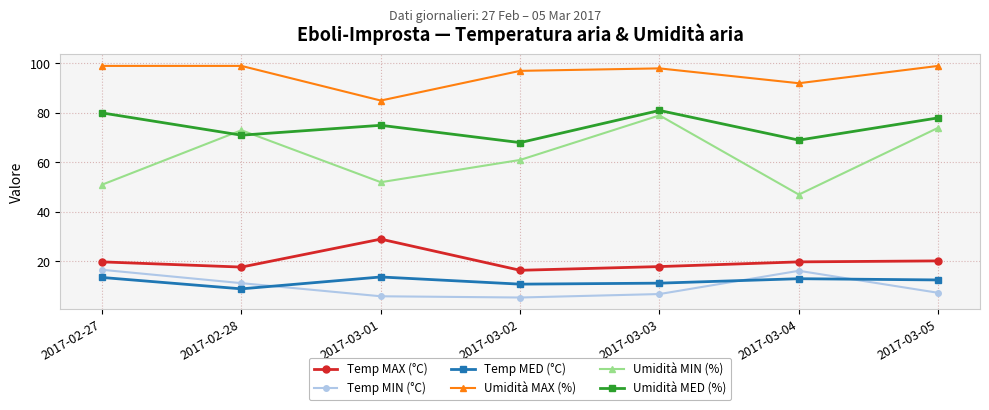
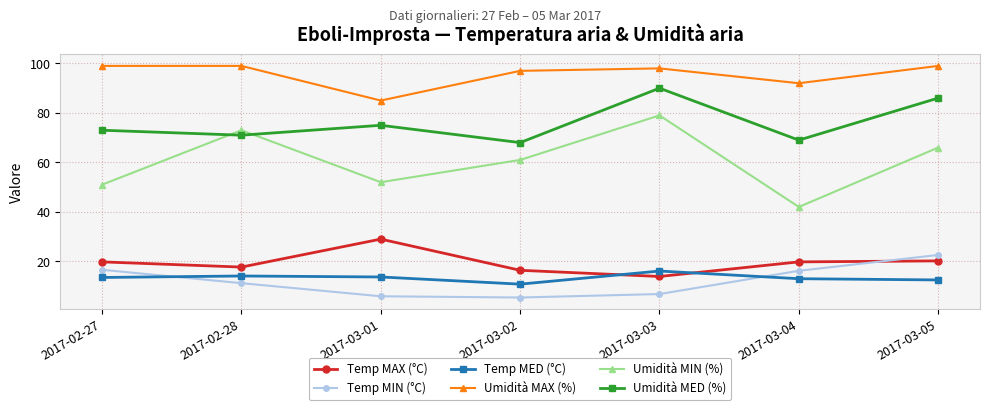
Umidità MED (%), 2017-02-27: 80 -> 73
Temp MED (°C), 2017-02-28: 9 -> 14
Temp MAX (°C), 2017-03-03: 18 -> 14
Temp MED (°C), 2017-03-03: 11 -> 16
Umidità MED (%), 2017-03-03: 81 -> 90
Umidità MIN (%), 2017-03-04: 47 -> 42
Temp MIN (°C), 2017-03-05: 7 -> 23
Umidità MIN (%), 2017-03-05: 74 -> 66
Umidità MED (%), 2017-03-05: 78 -> 86
